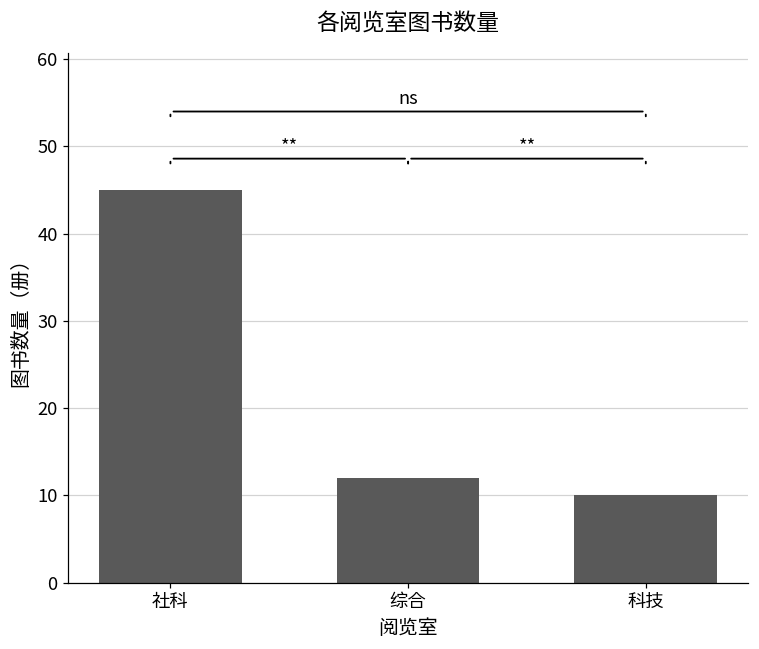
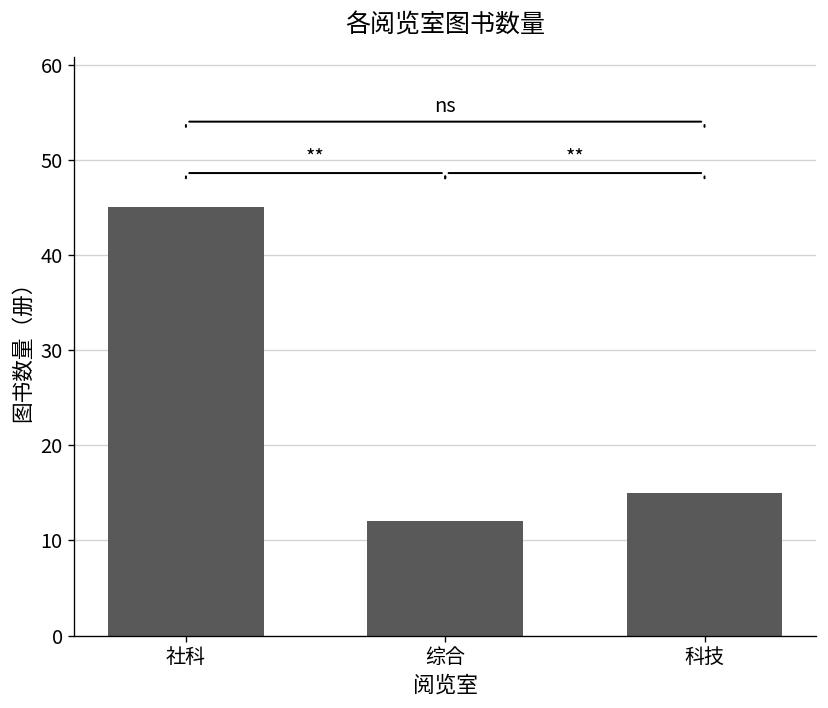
科技: 10 -> 15
